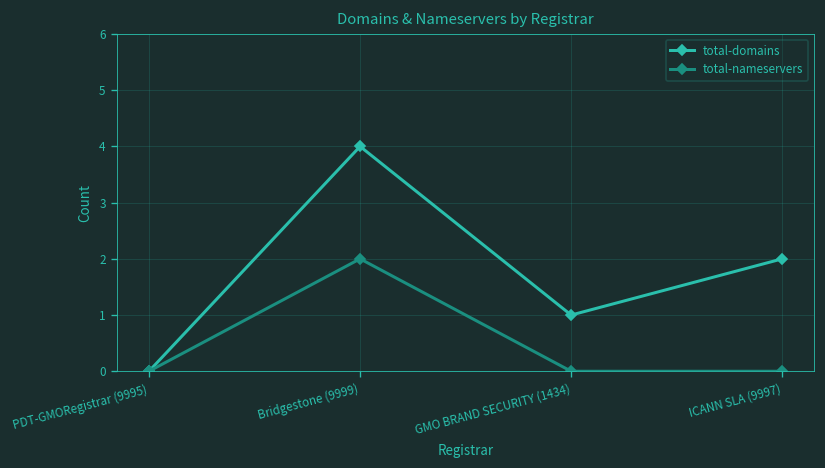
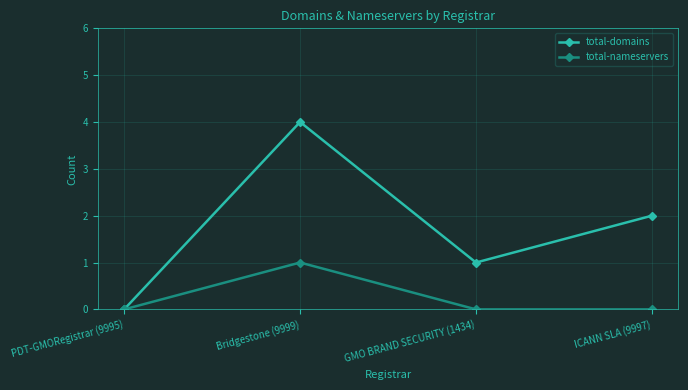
total-nameservers, Bridgestone (9999): 2 -> 1
